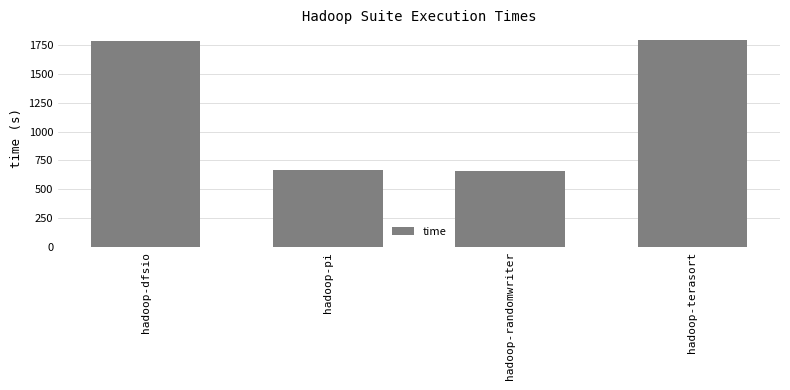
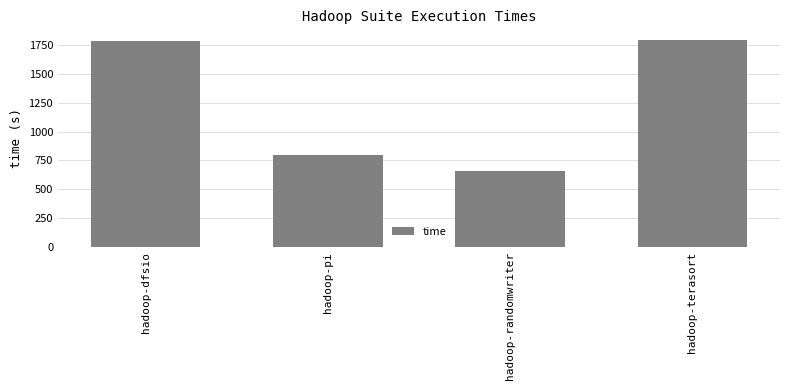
hadoop-pi: 670 -> 790
